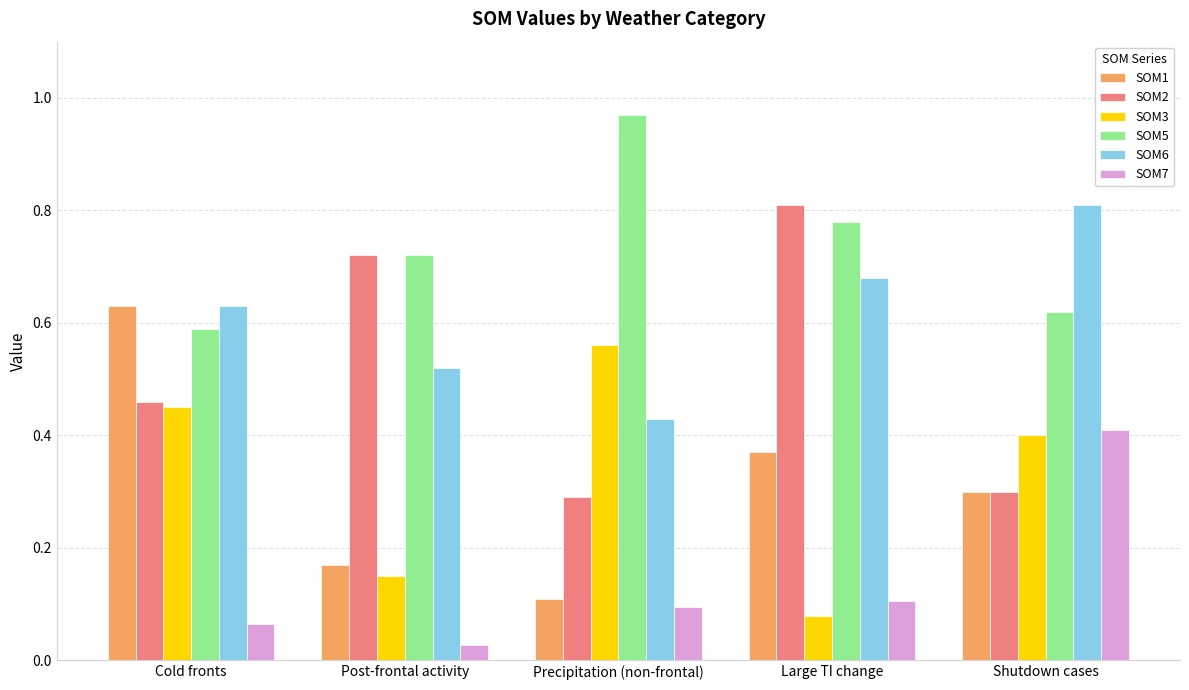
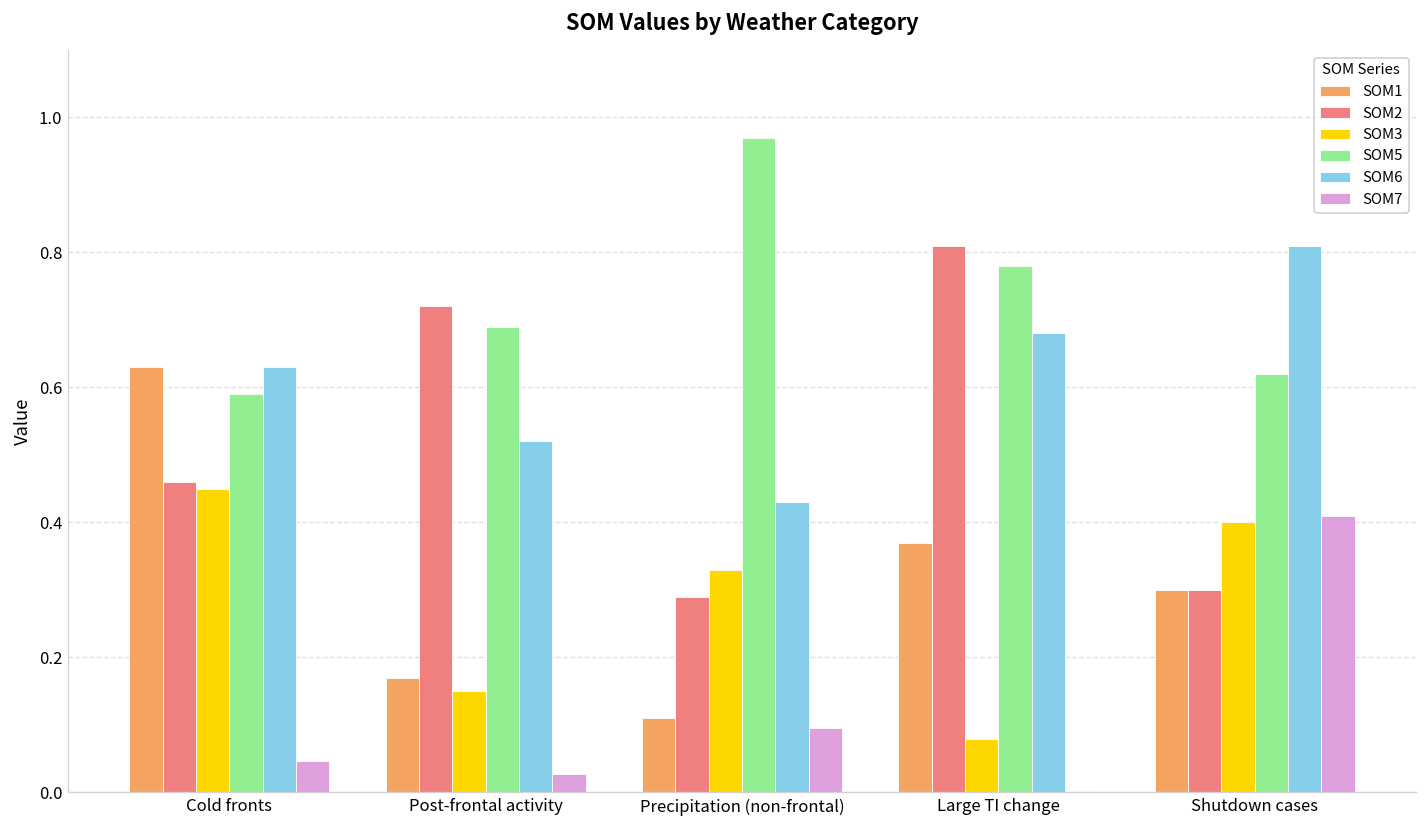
SOM7, Cold fronts: 0.07 -> 0.05
SOM5, Post-frontal activity: 0.72 -> 0.69
SOM3, Precipitation (non-frontal): 0.56 -> 0.33
SOM7, Large TI change: 0.11 -> 0.00
